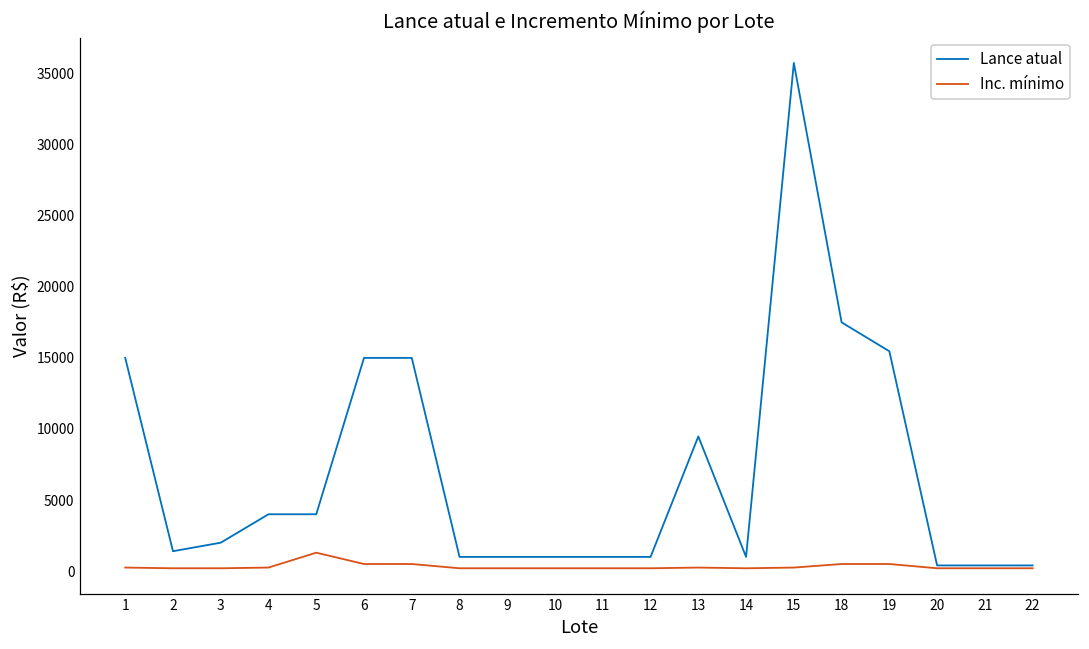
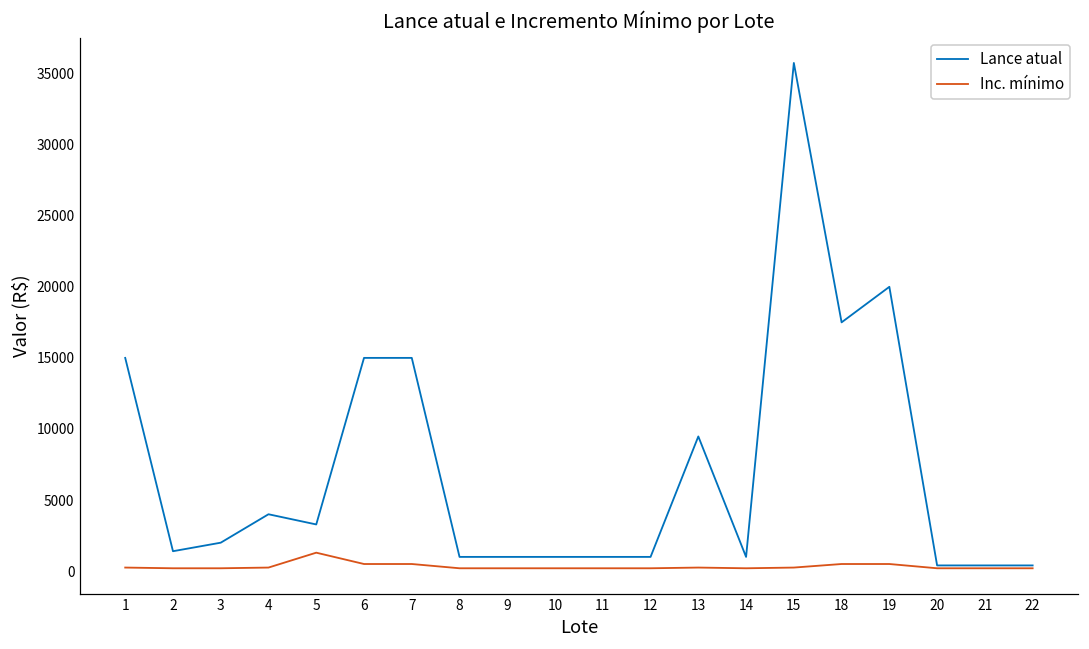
Lance atual, 5: 4000 -> 3300
Lance atual, 19: 15500 -> 20000
